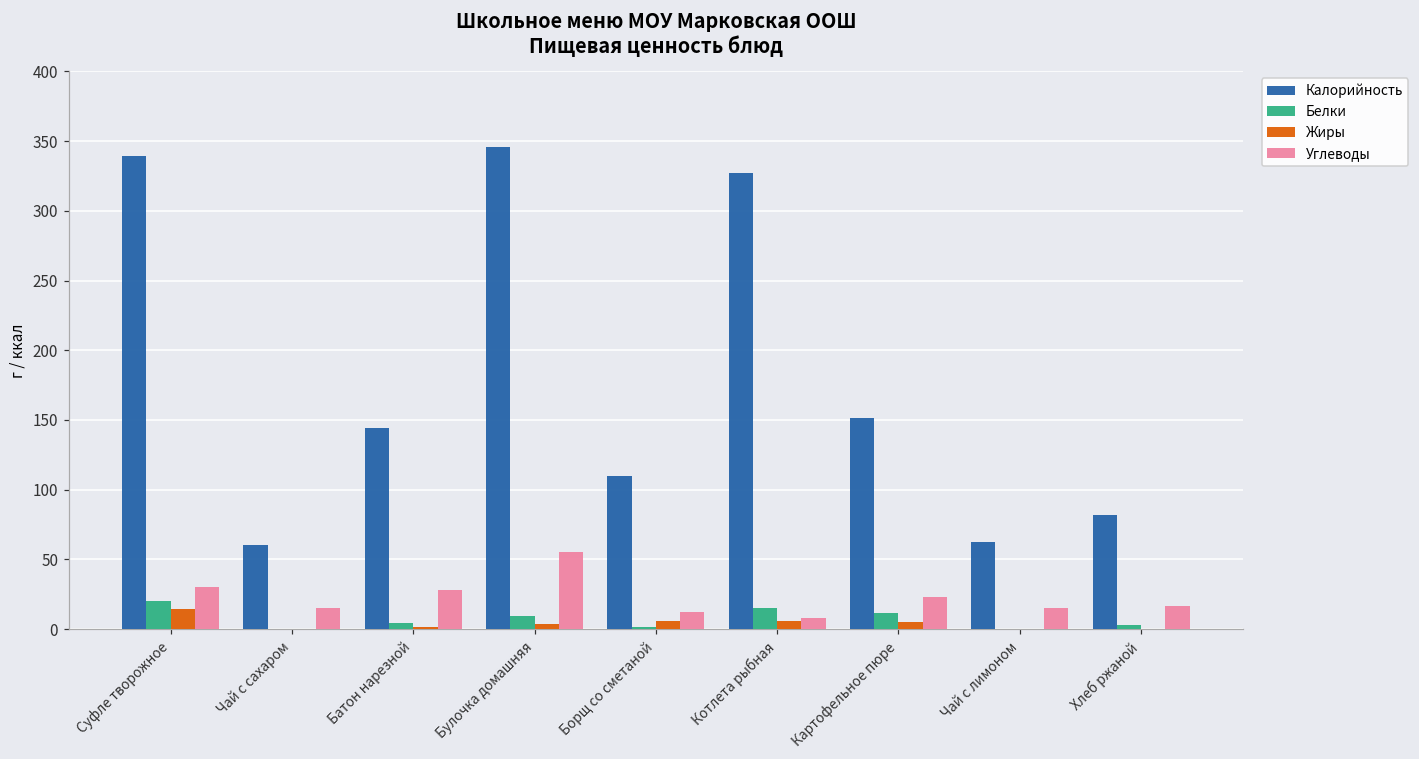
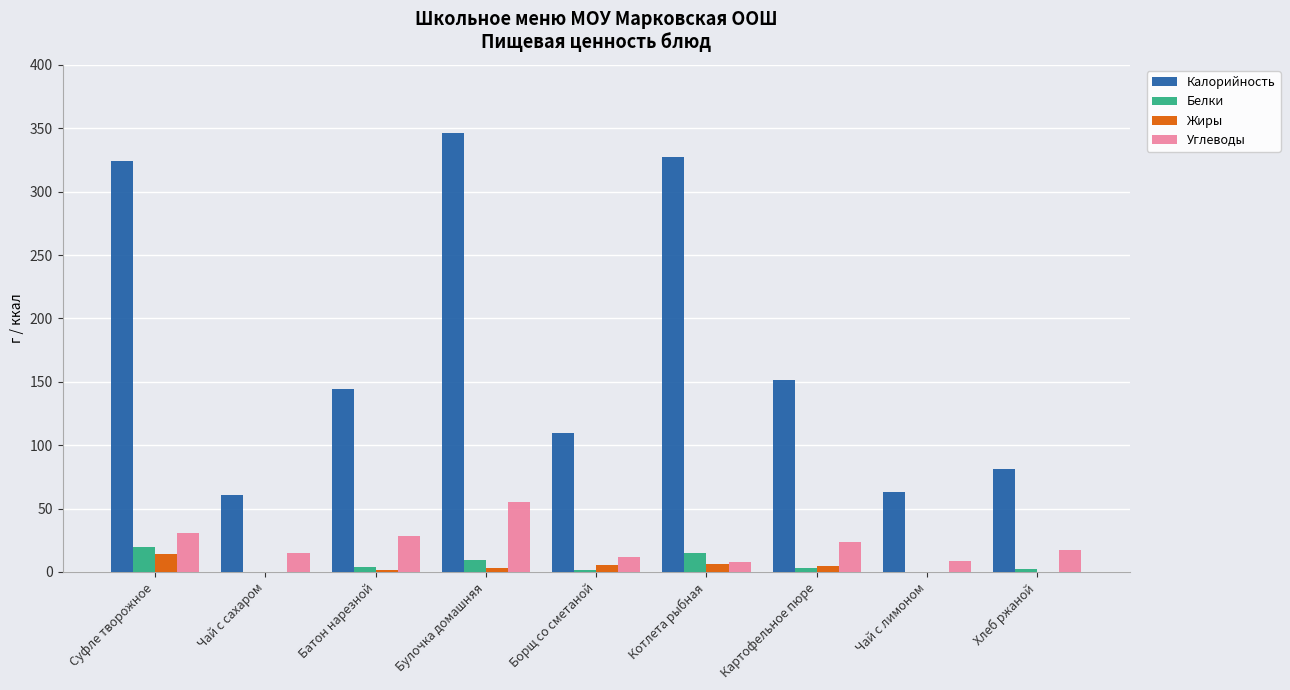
Калорийность, Суфле творожное: 339 -> 324
Белки, Картофельное пюре: 11 -> 3
Углеводы, Чай с лимоном: 15 -> 9
